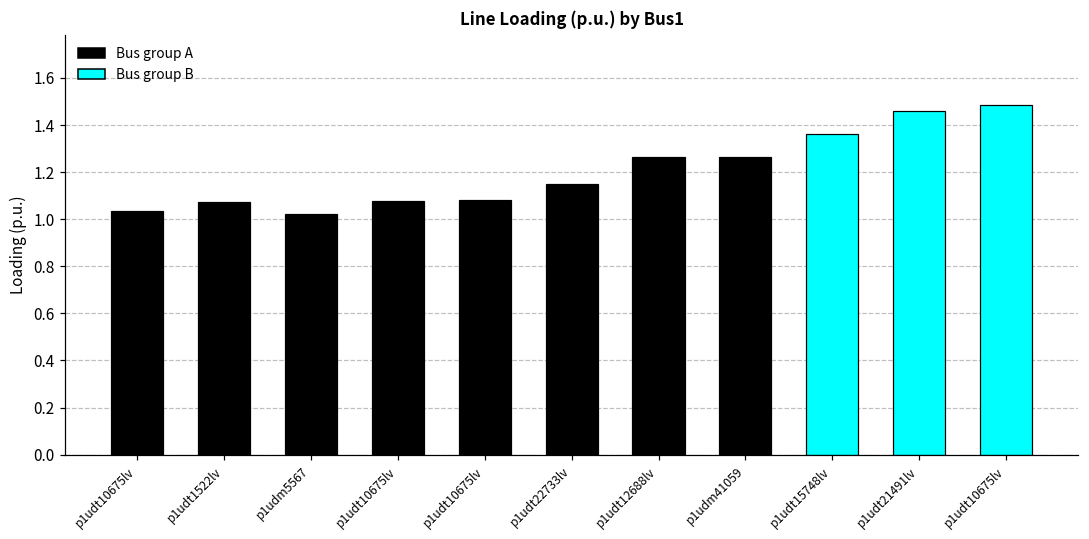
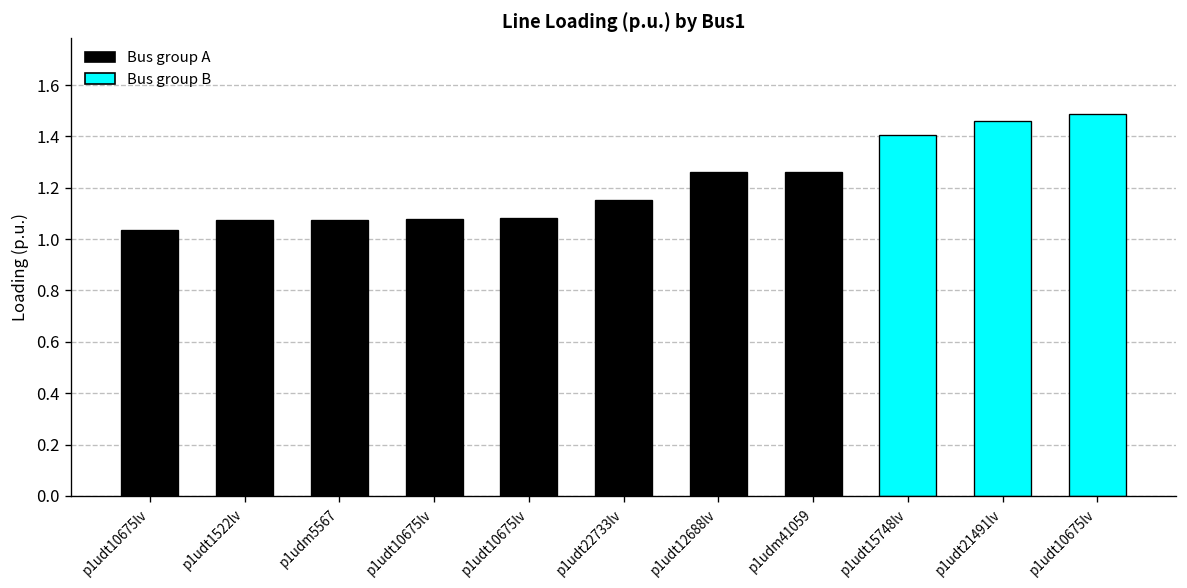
p1udm5567: 1.02 -> 1.07
p1udt15748lv: 1.36 -> 1.41
